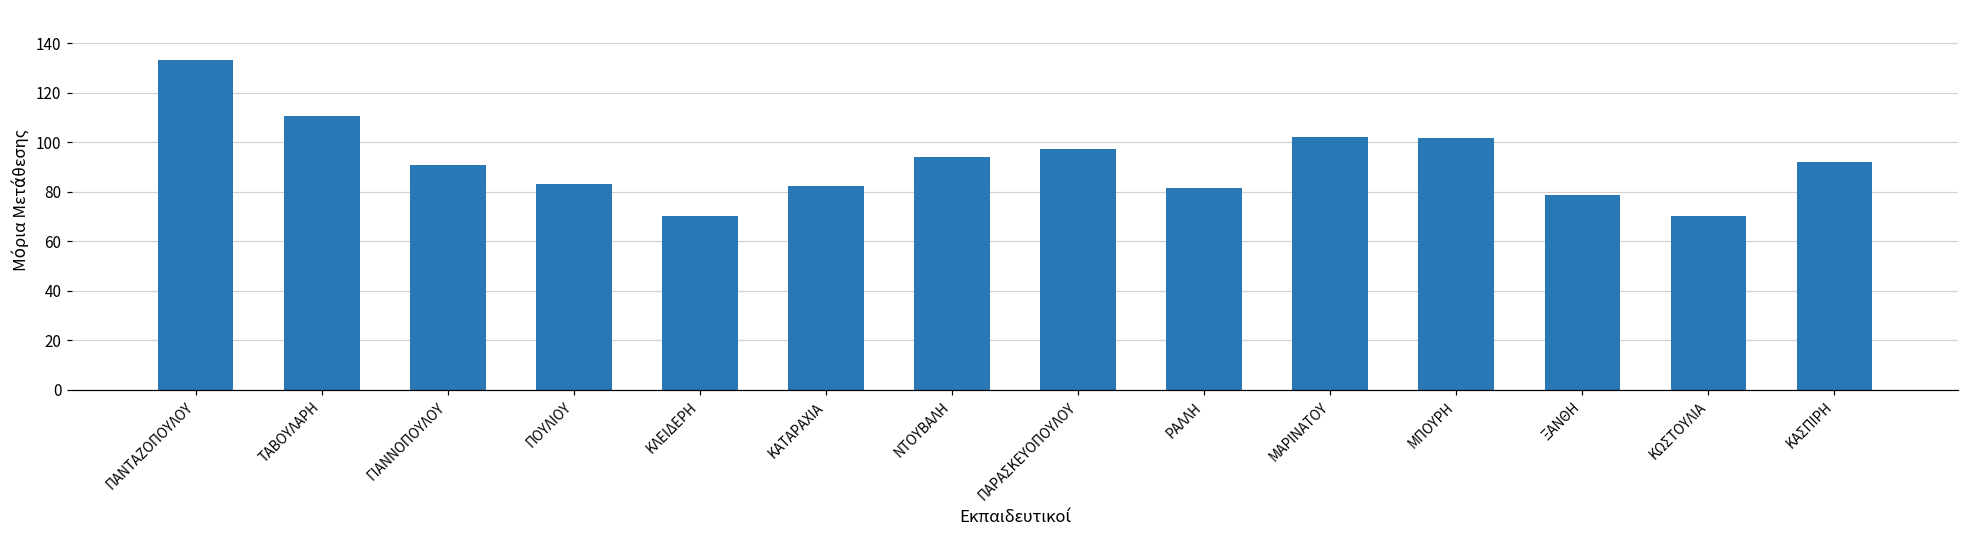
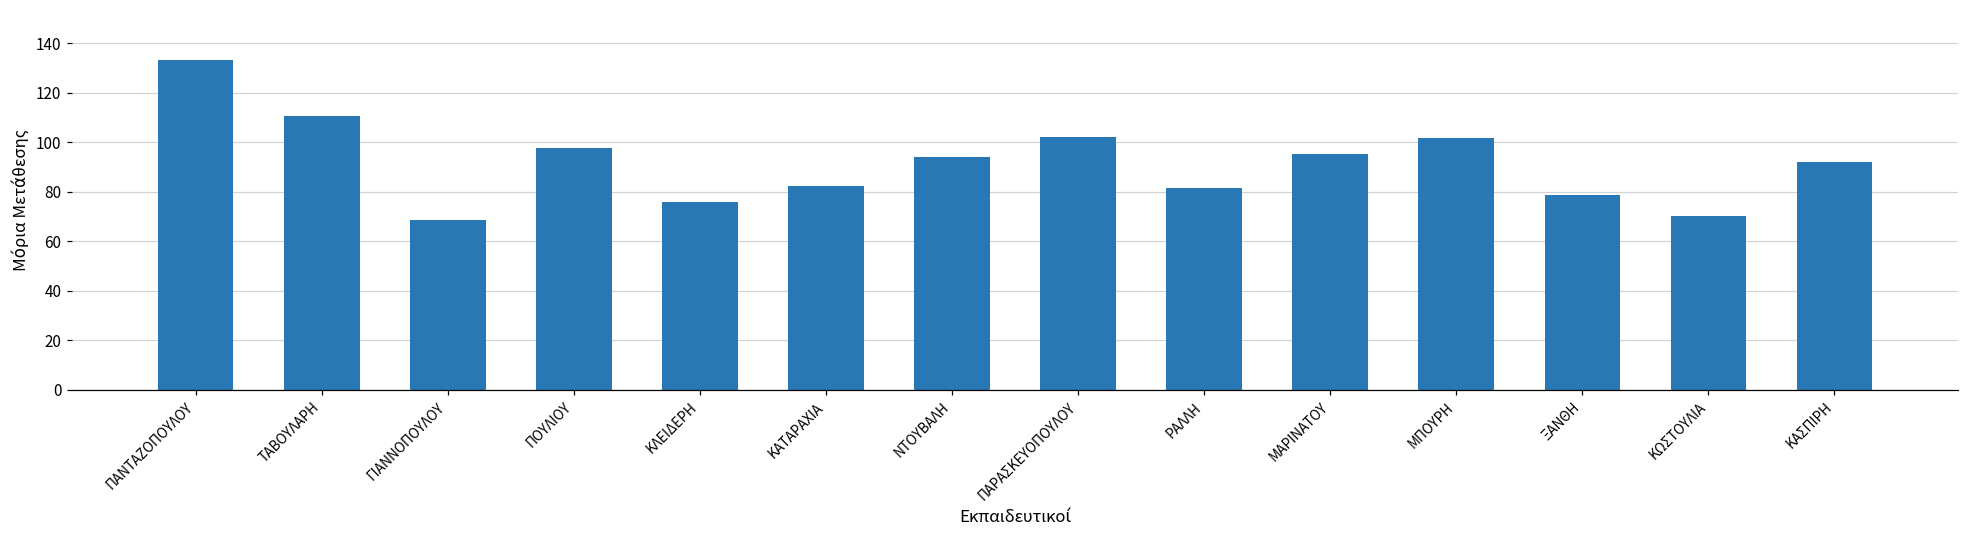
ΓΙΑΝΝΟΠΟΥΛΟΥ: 91 -> 69
ΠΟΥΛΙΟΥ: 83 -> 98
ΚΛΕΙΔΕΡΗ: 70 -> 76
ΠΑΡΑΣΚΕΥΟΠΟΥΛΟΥ: 97 -> 102
ΜΑΡΙΝΑΤΟΥ: 102 -> 95
